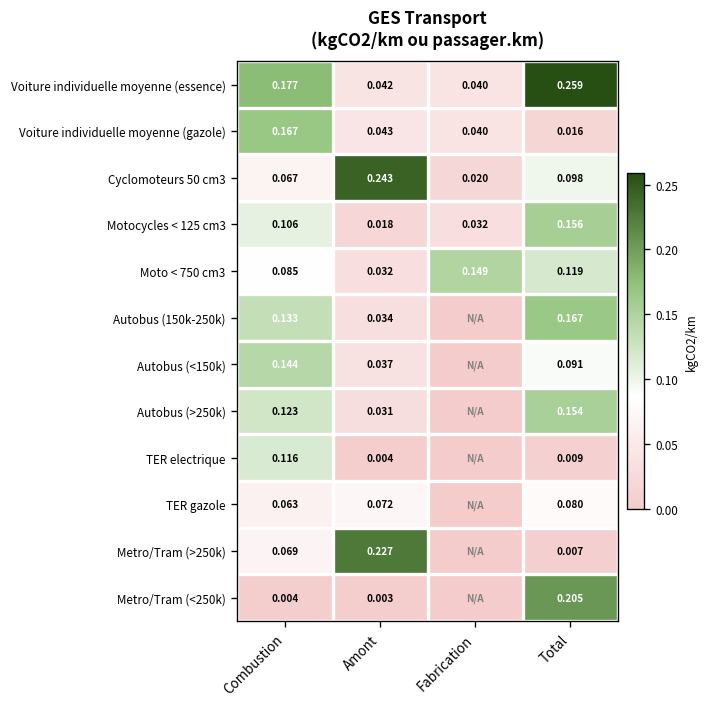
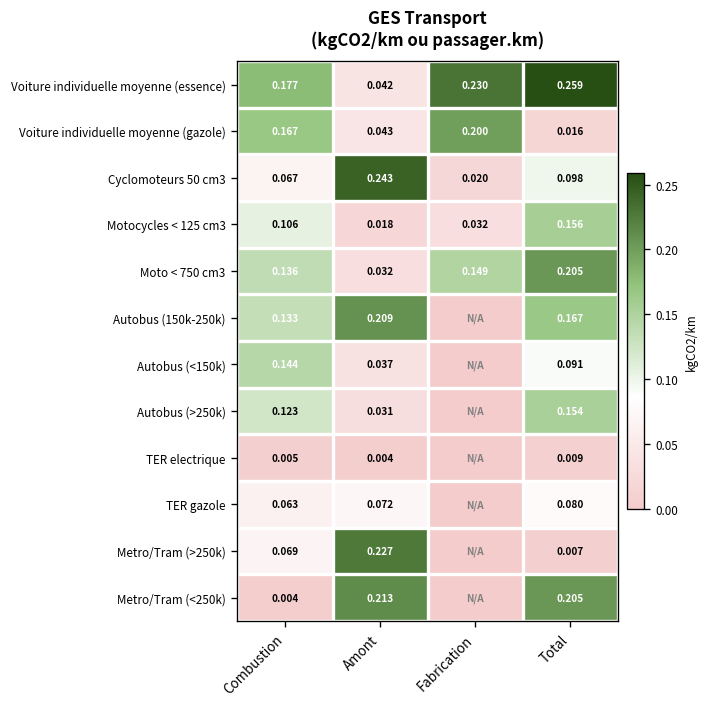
Voiture individuelle moyenne (essence), Fabrication: 0.040 -> 0.230
Voiture individuelle moyenne (gazole), Fabrication: 0.040 -> 0.200
Moto < 750 cm3, Combustion: 0.085 -> 0.136
Moto < 750 cm3, Total: 0.119 -> 0.205
Autobus (150k-250k), Amont: 0.034 -> 0.209
TER electrique, Combustion: 0.116 -> 0.005
Metro/Tram (<250k), Amont: 0.003 -> 0.213
